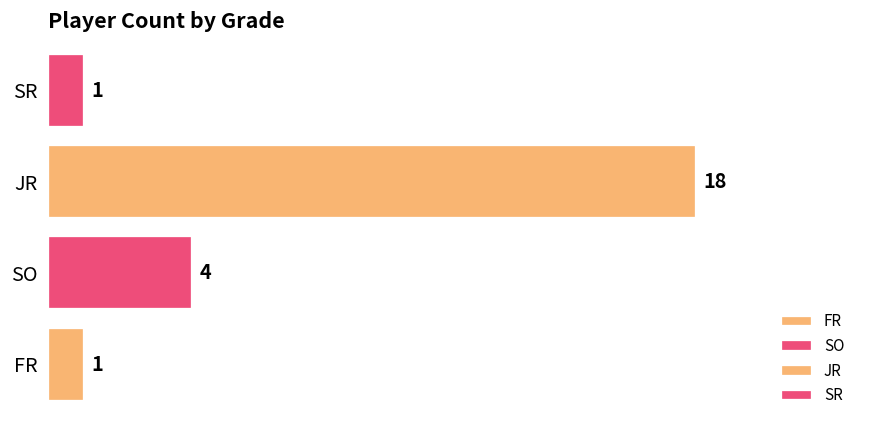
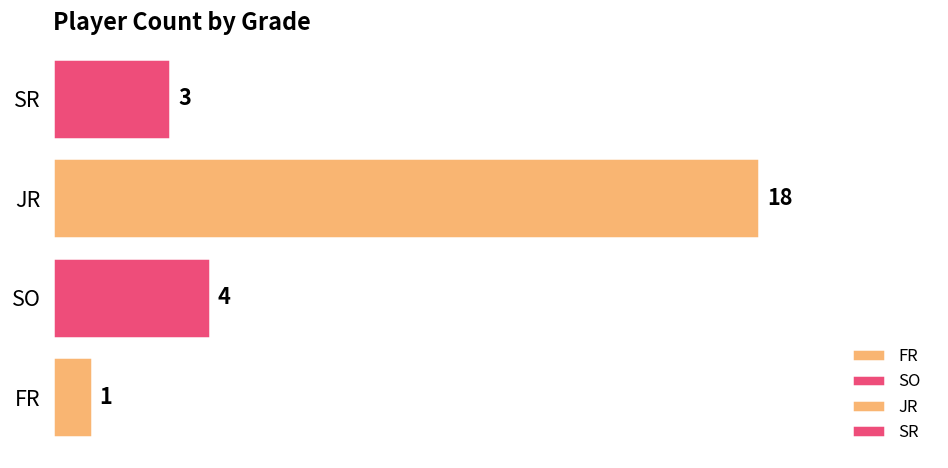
SR: 1 -> 3
